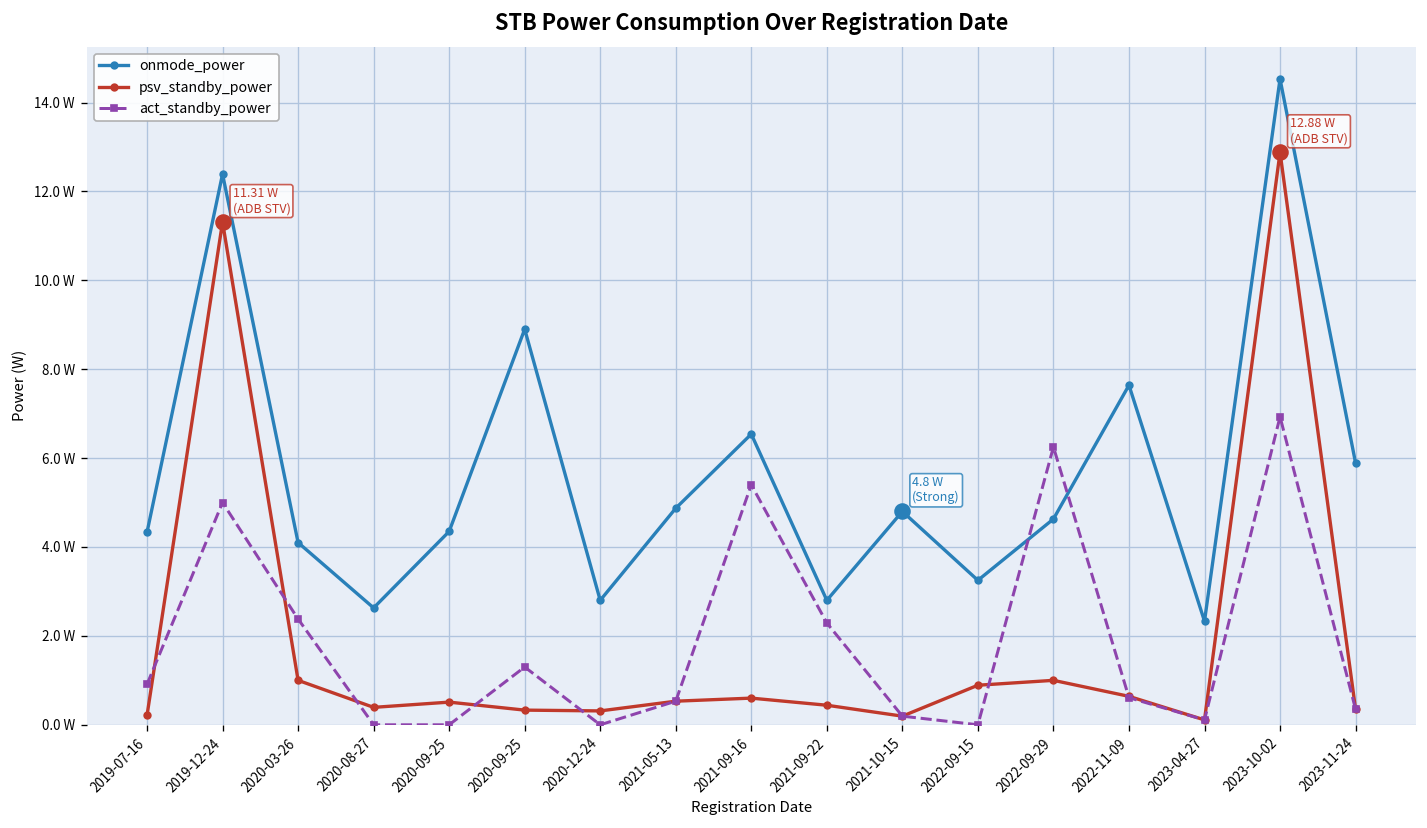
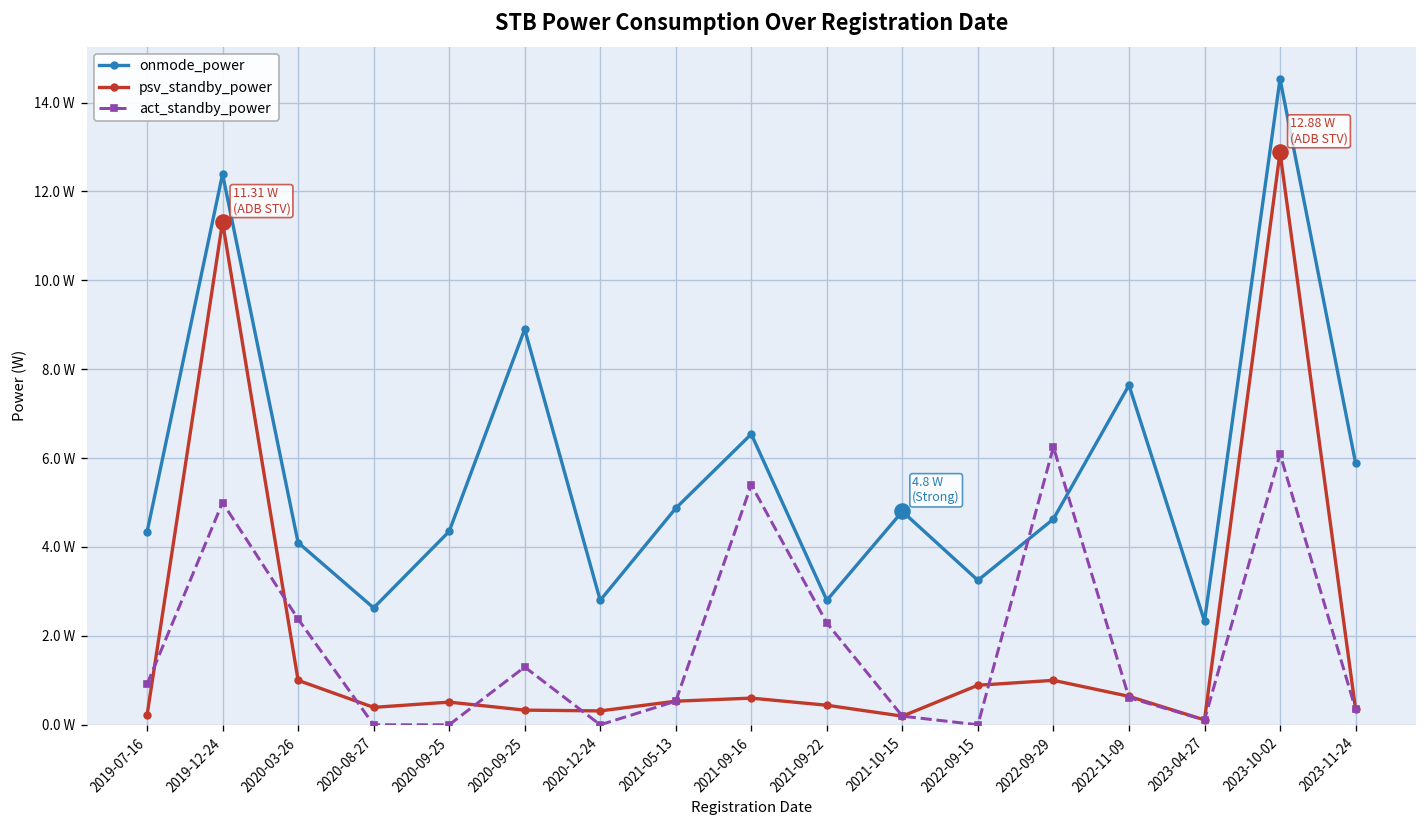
act_standby_power, 2023-10-02: 6.9 W -> 6.1 W
